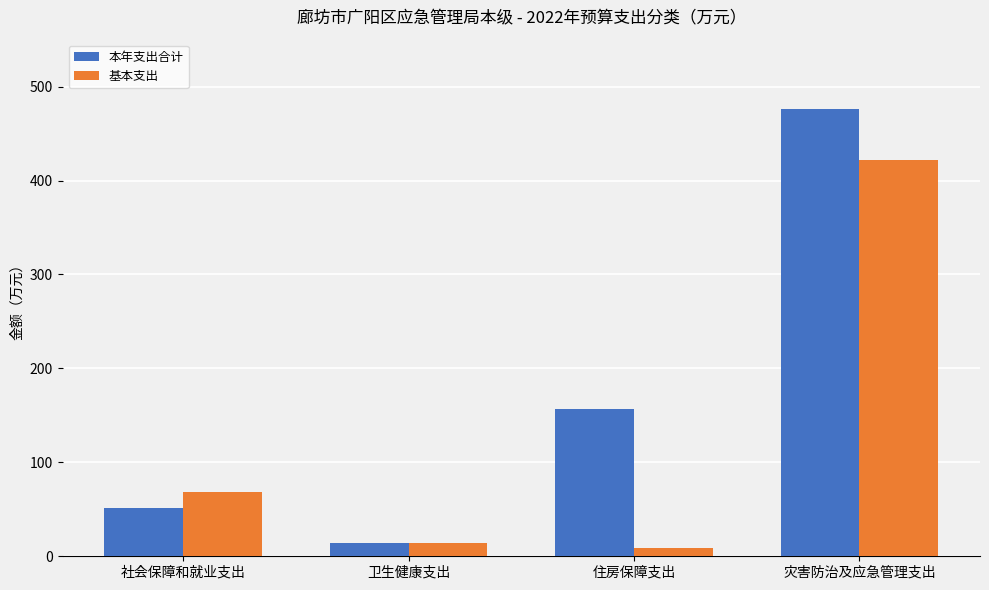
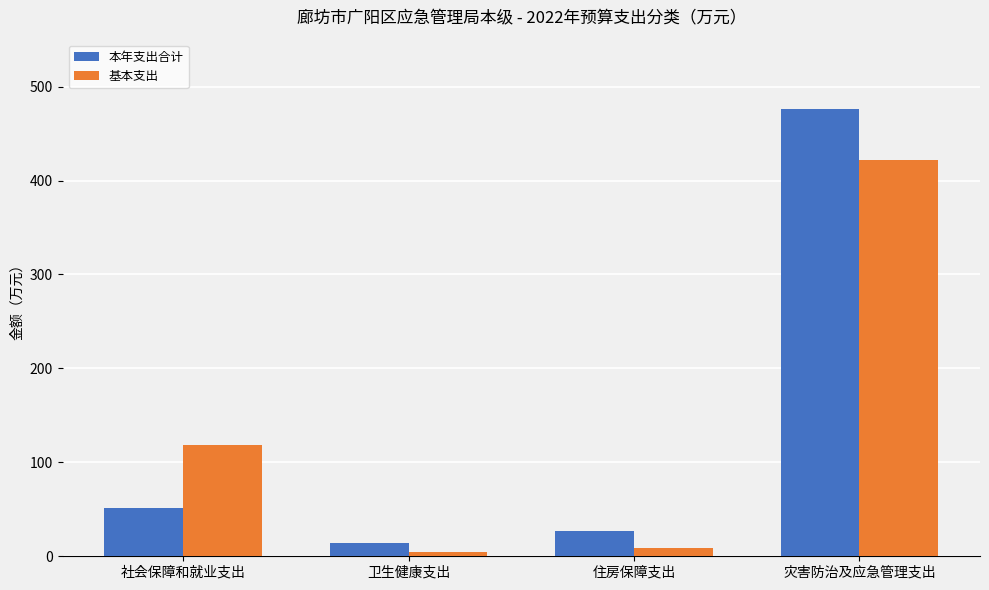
基本支出, 社会保障和就业支出: 70 -> 120
基本支出, 卫生健康支出: 10 -> 0
本年支出合计, 住房保障支出: 160 -> 30
